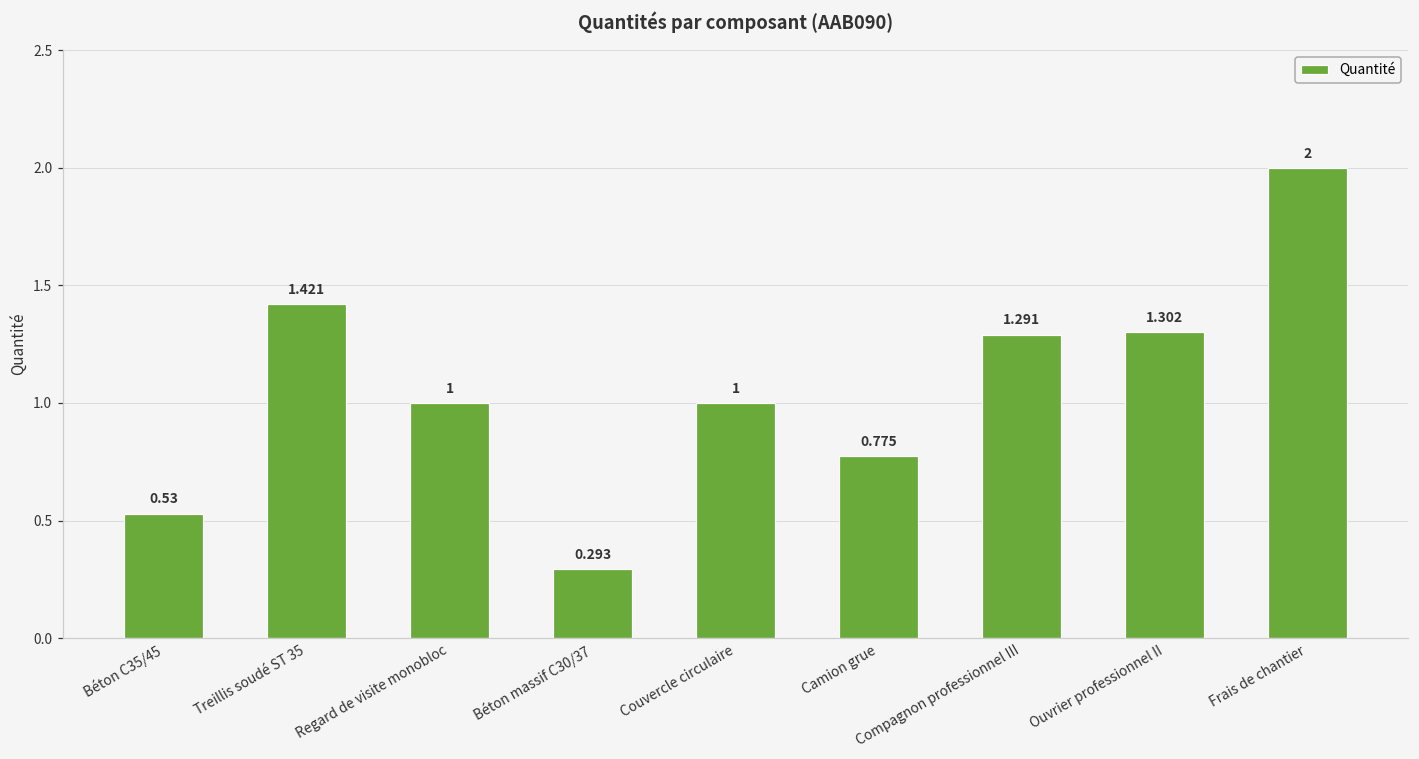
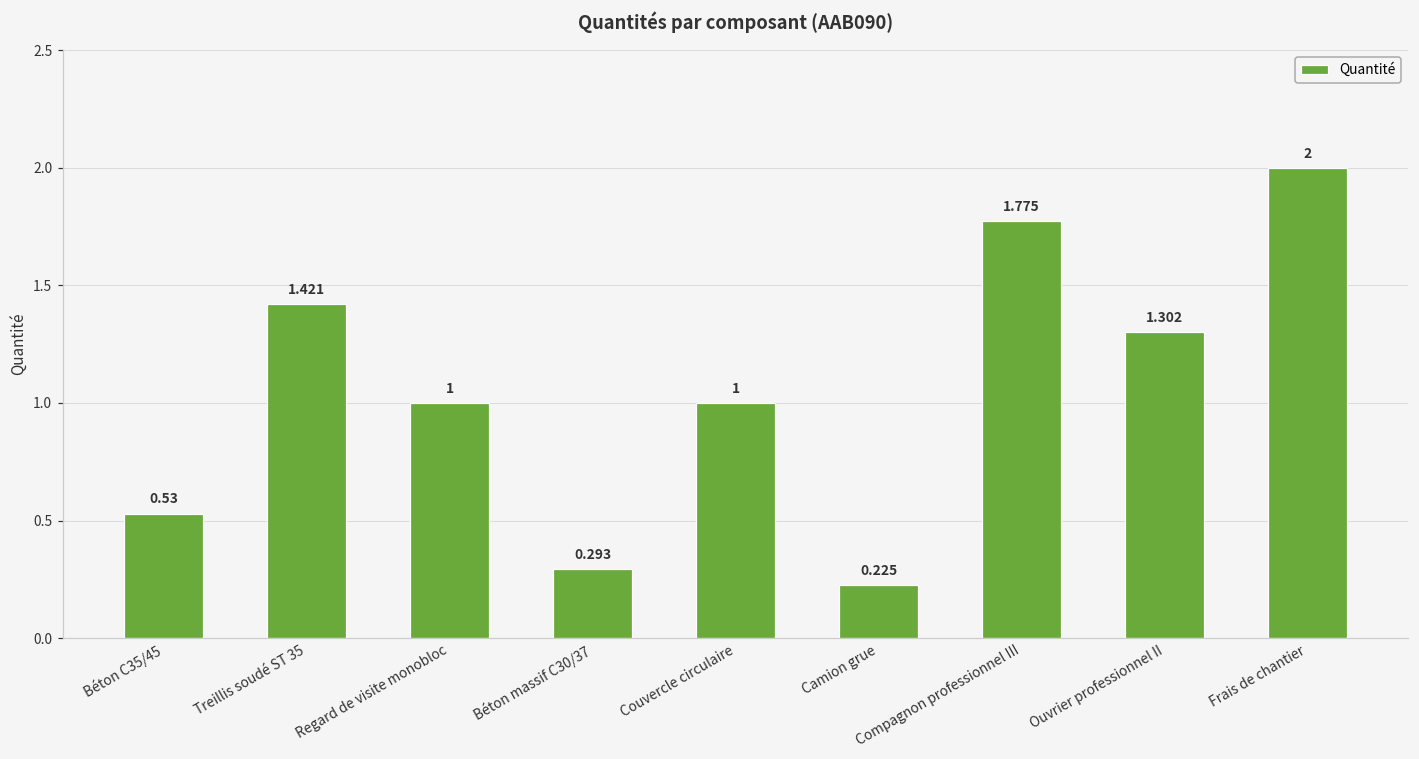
Camion grue: 0.775 -> 0.225
Compagnon professionnel III: 1.291 -> 1.775
